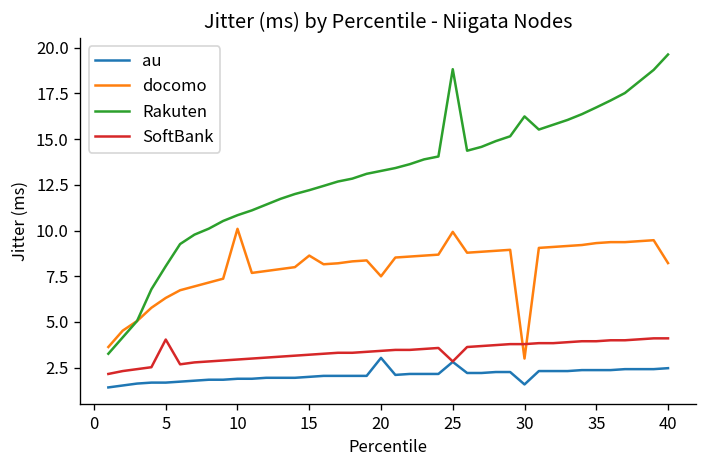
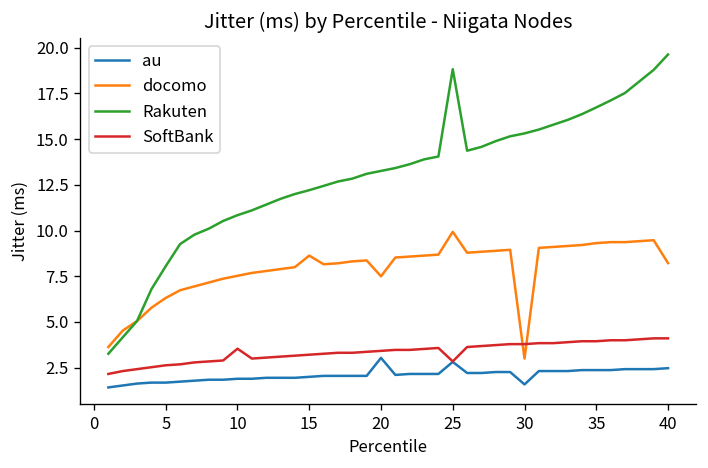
SoftBank, 5: 4.0 -> 2.6
docomo, 10: 10.1 -> 7.5
SoftBank, 10: 2.9 -> 3.5
Rakuten, 30: 16.2 -> 15.3
